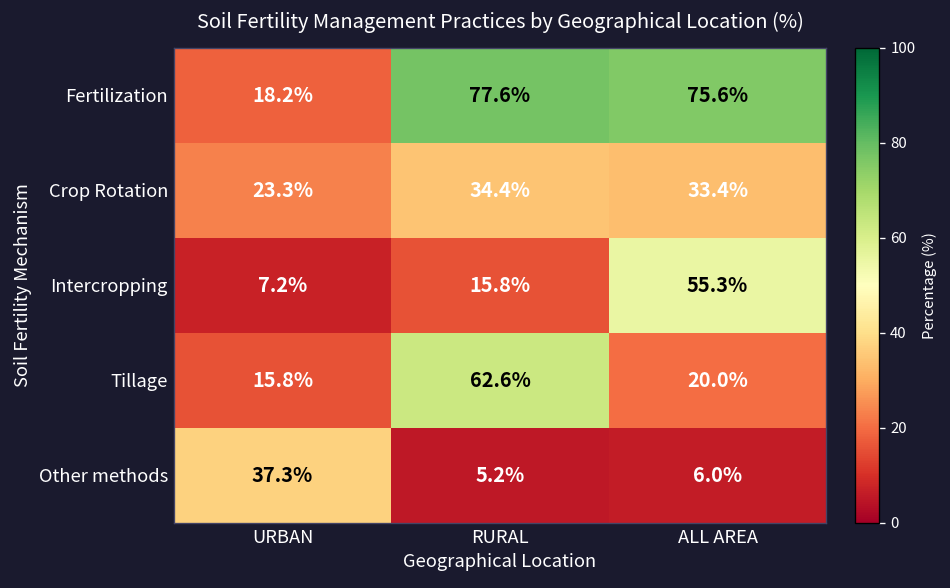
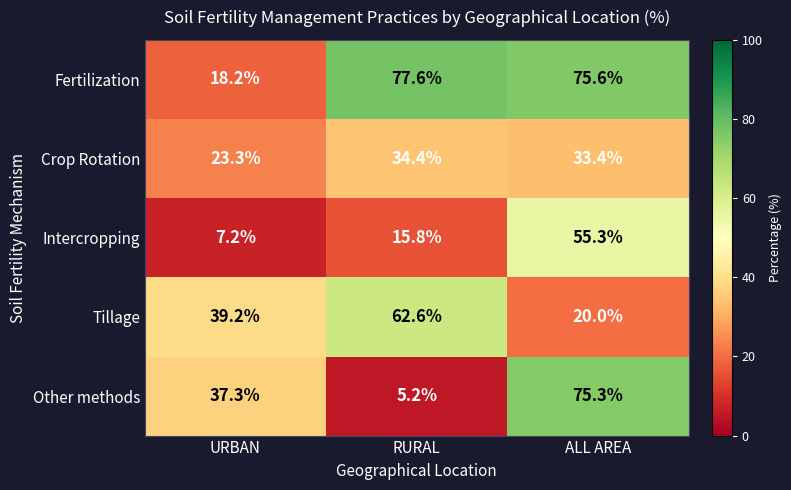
Tillage, URBAN: 15.8% -> 39.2%
Other methods, ALL AREA: 6.0% -> 75.3%
